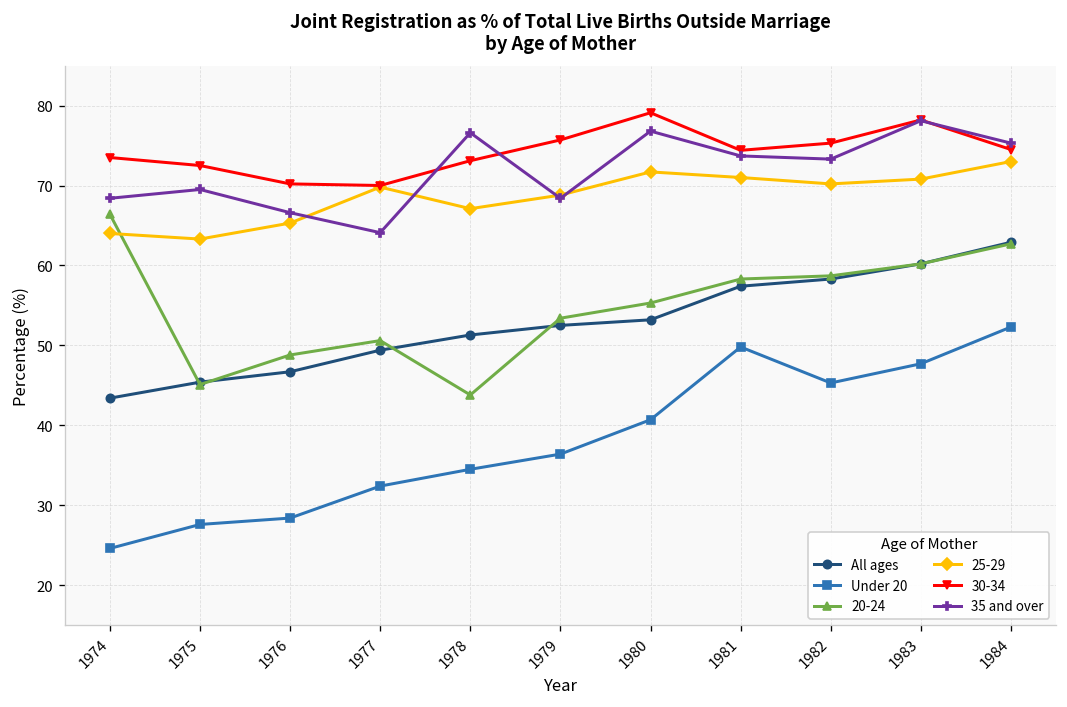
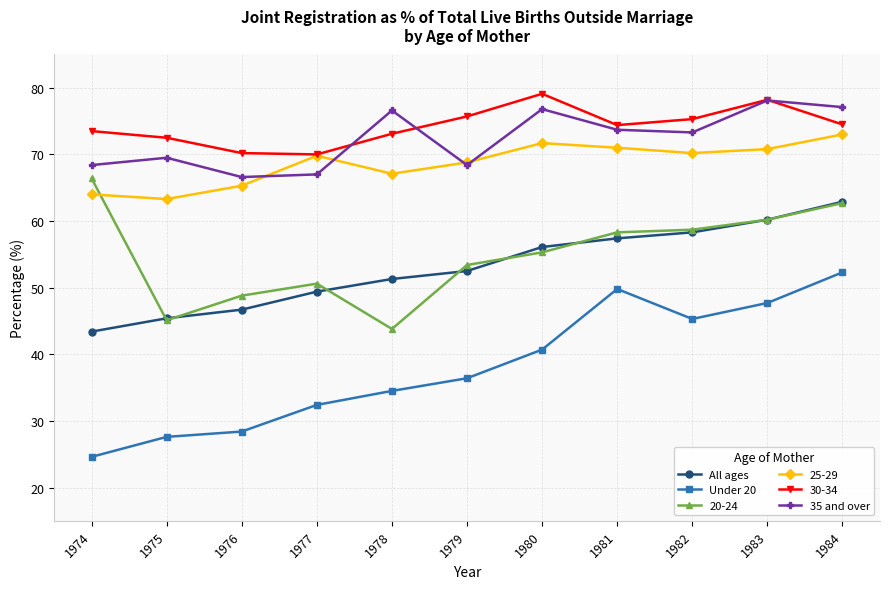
35 and over, 1977: 64 -> 67
All ages, 1980: 53 -> 56
35 and over, 1984: 75 -> 77
